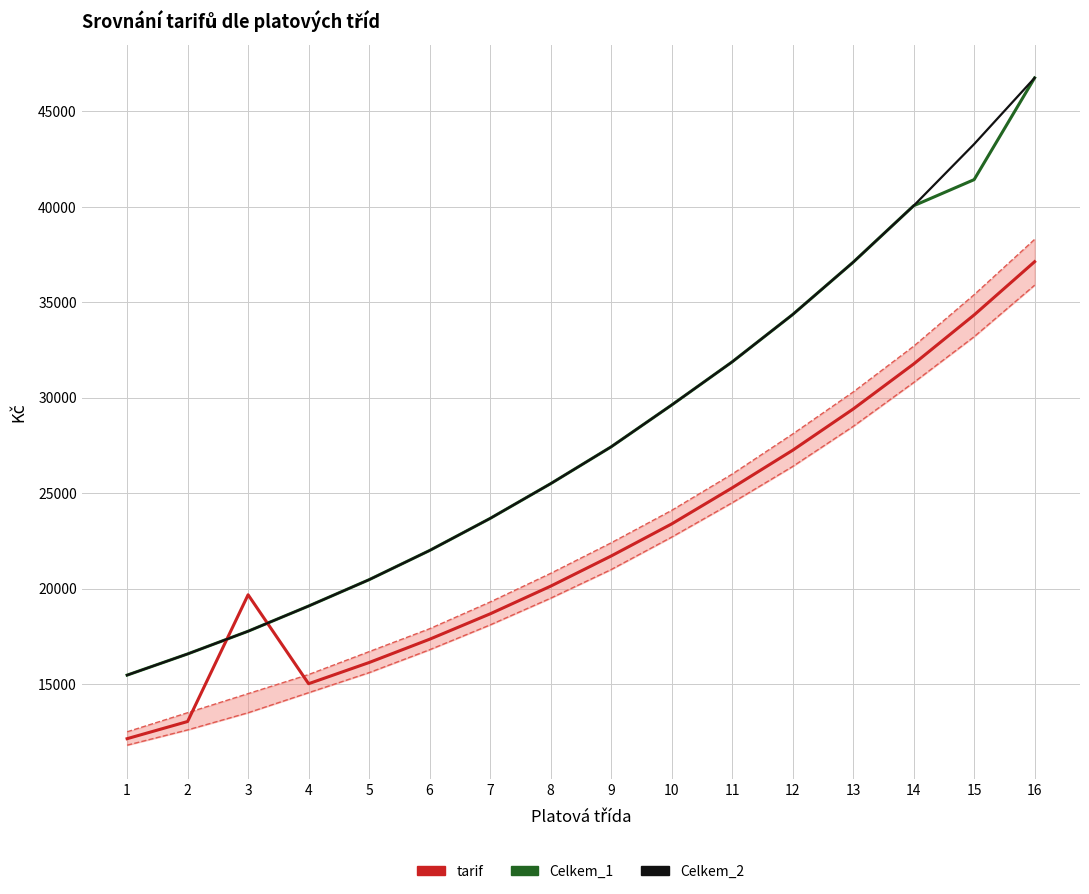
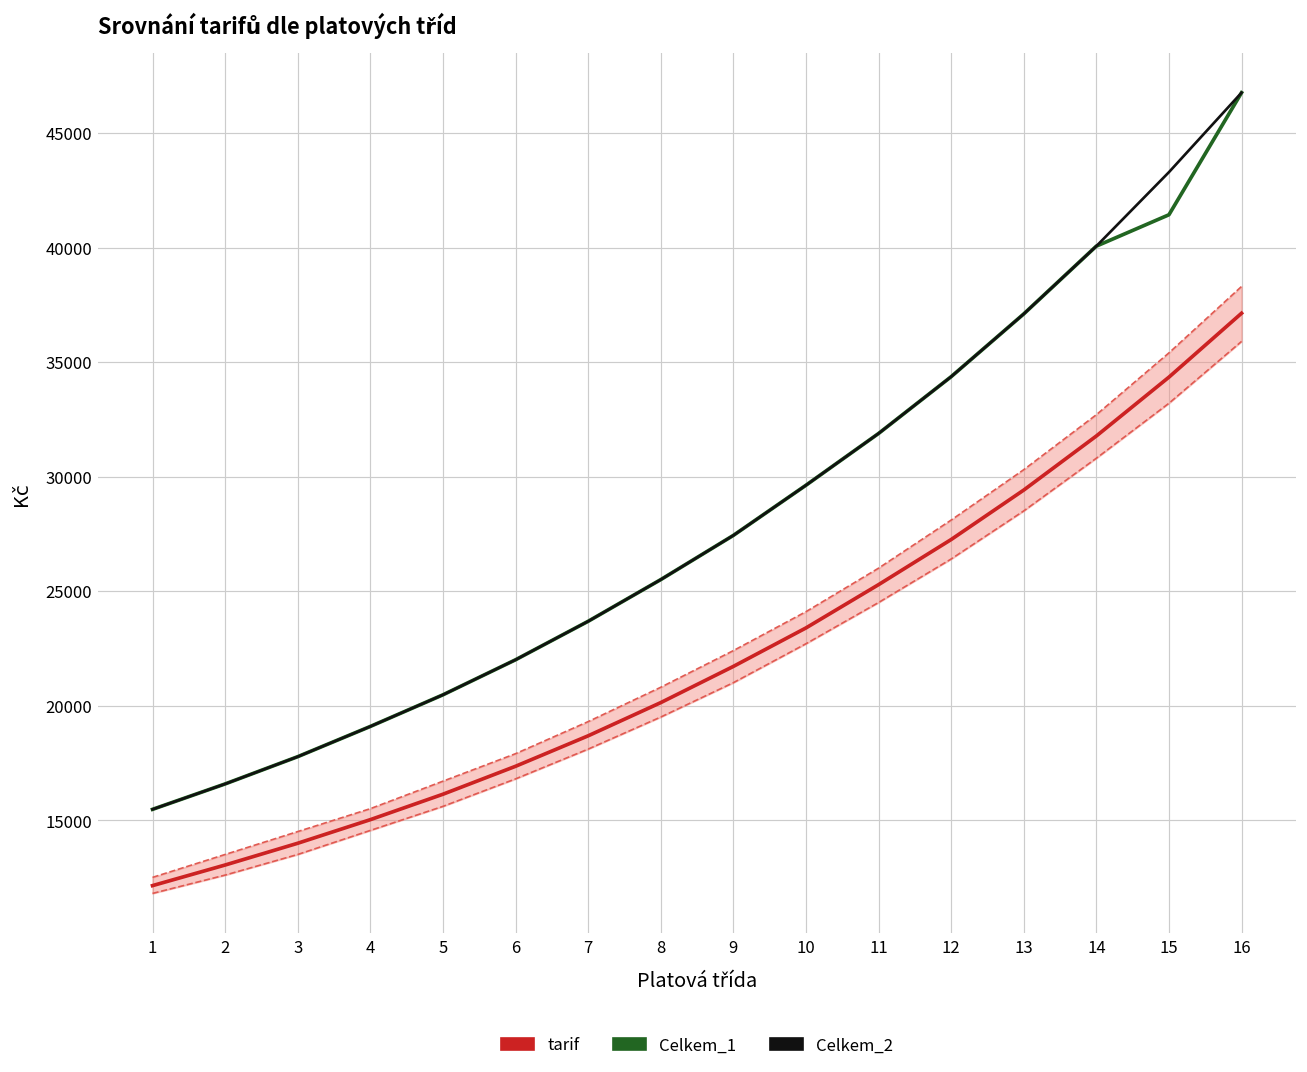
tarif, 3: 19700 -> 14000
